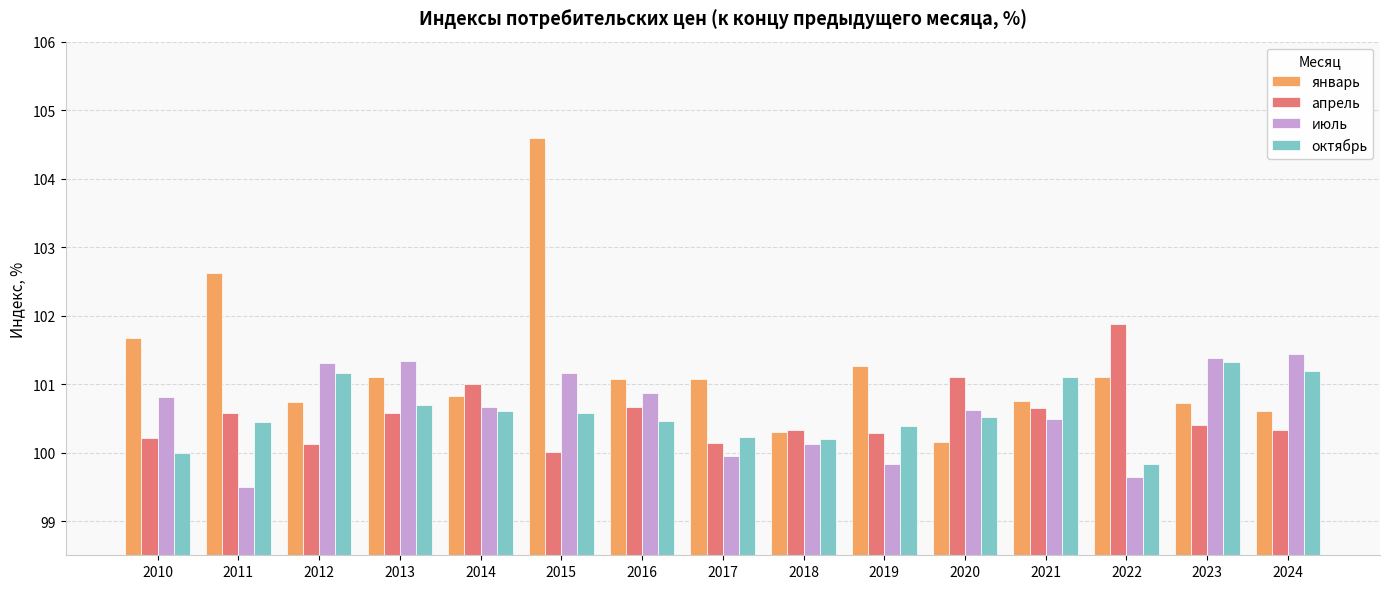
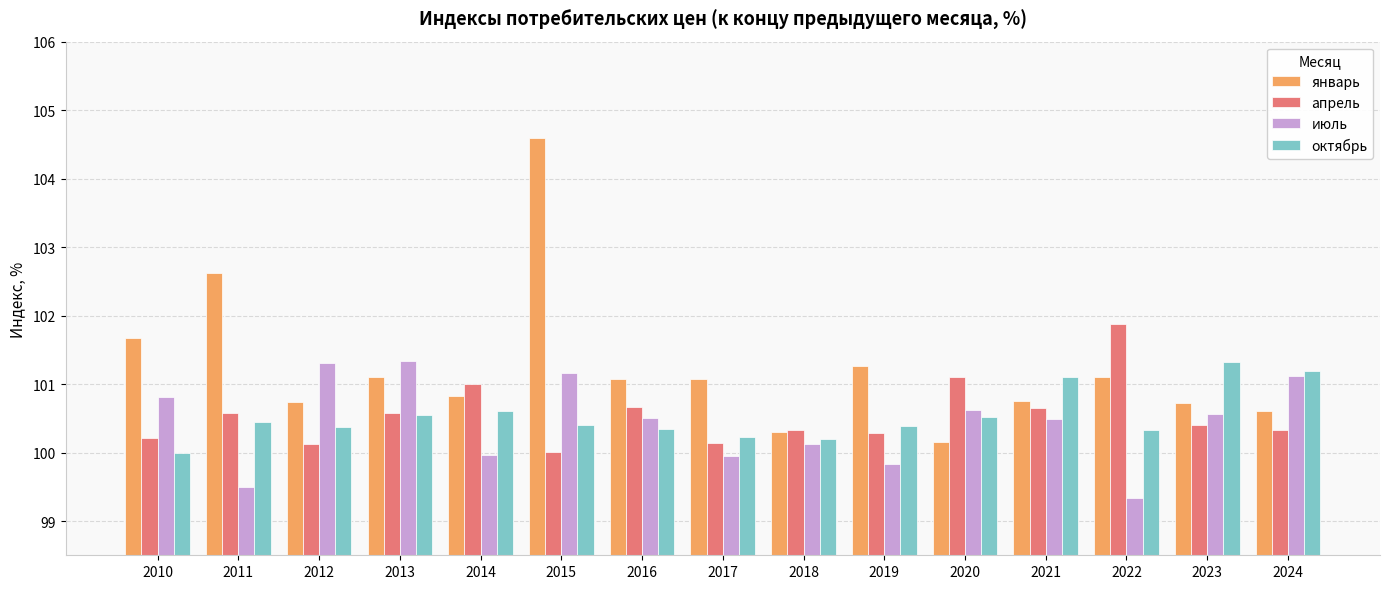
октябрь, 2012: 101.2 -> 100.4
октябрь, 2013: 100.7 -> 100.6
июль, 2014: 100.7 -> 100.0
октябрь, 2015: 100.6 -> 100.4
июль, 2016: 100.9 -> 100.5
октябрь, 2016: 100.5 -> 100.3
июль, 2022: 99.6 -> 99.3
октябрь, 2022: 99.8 -> 100.3
июль, 2023: 101.4 -> 100.6
июль, 2024: 101.4 -> 101.1
